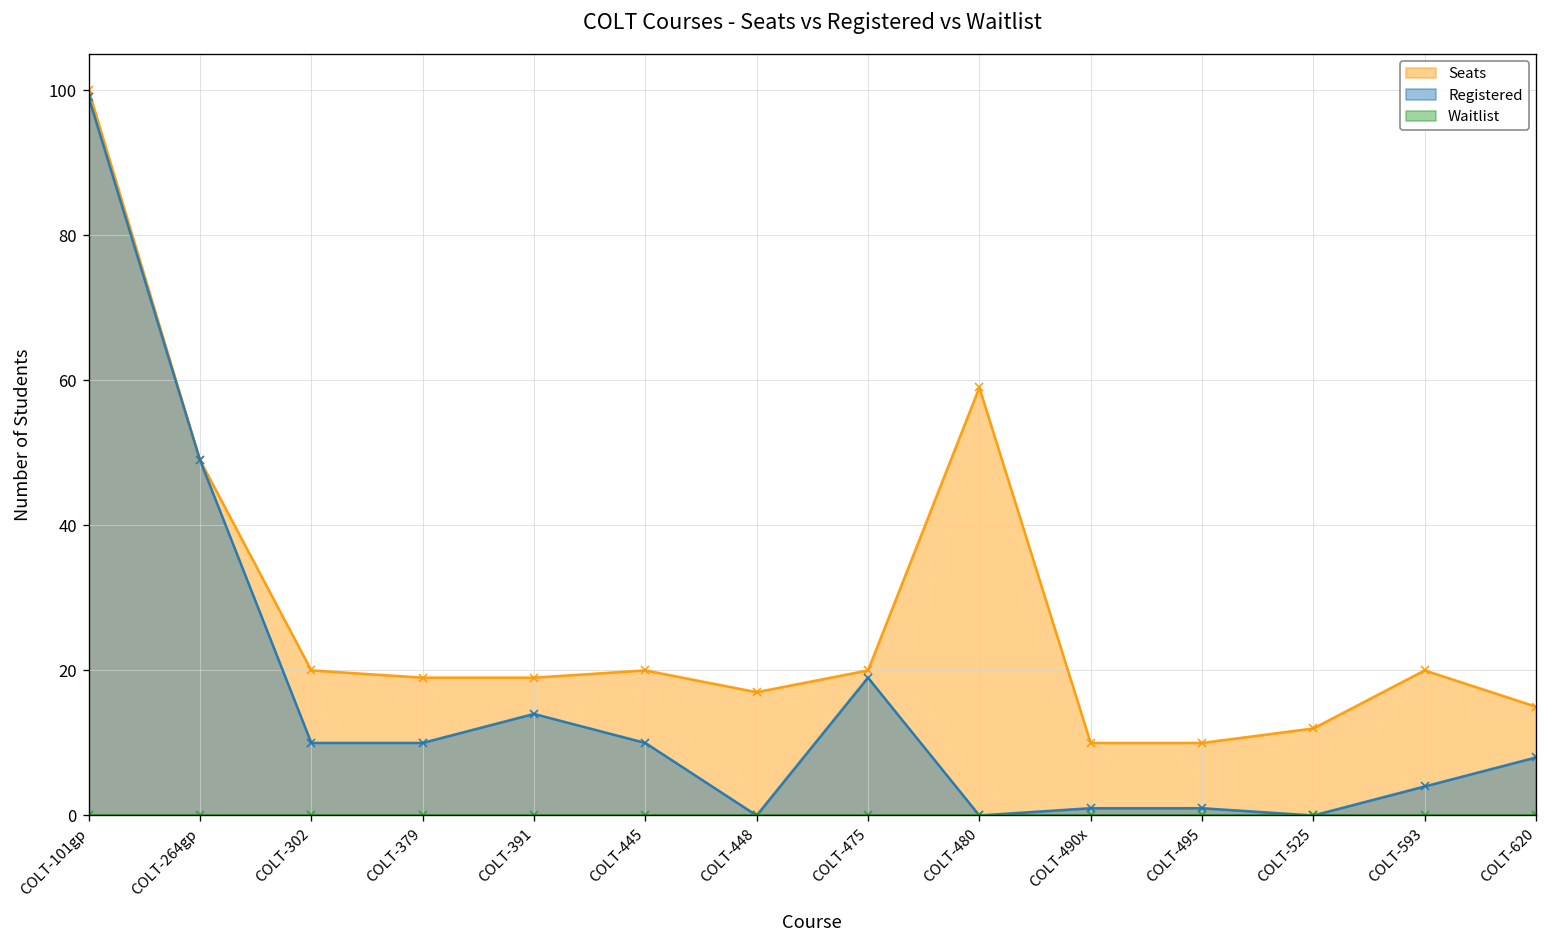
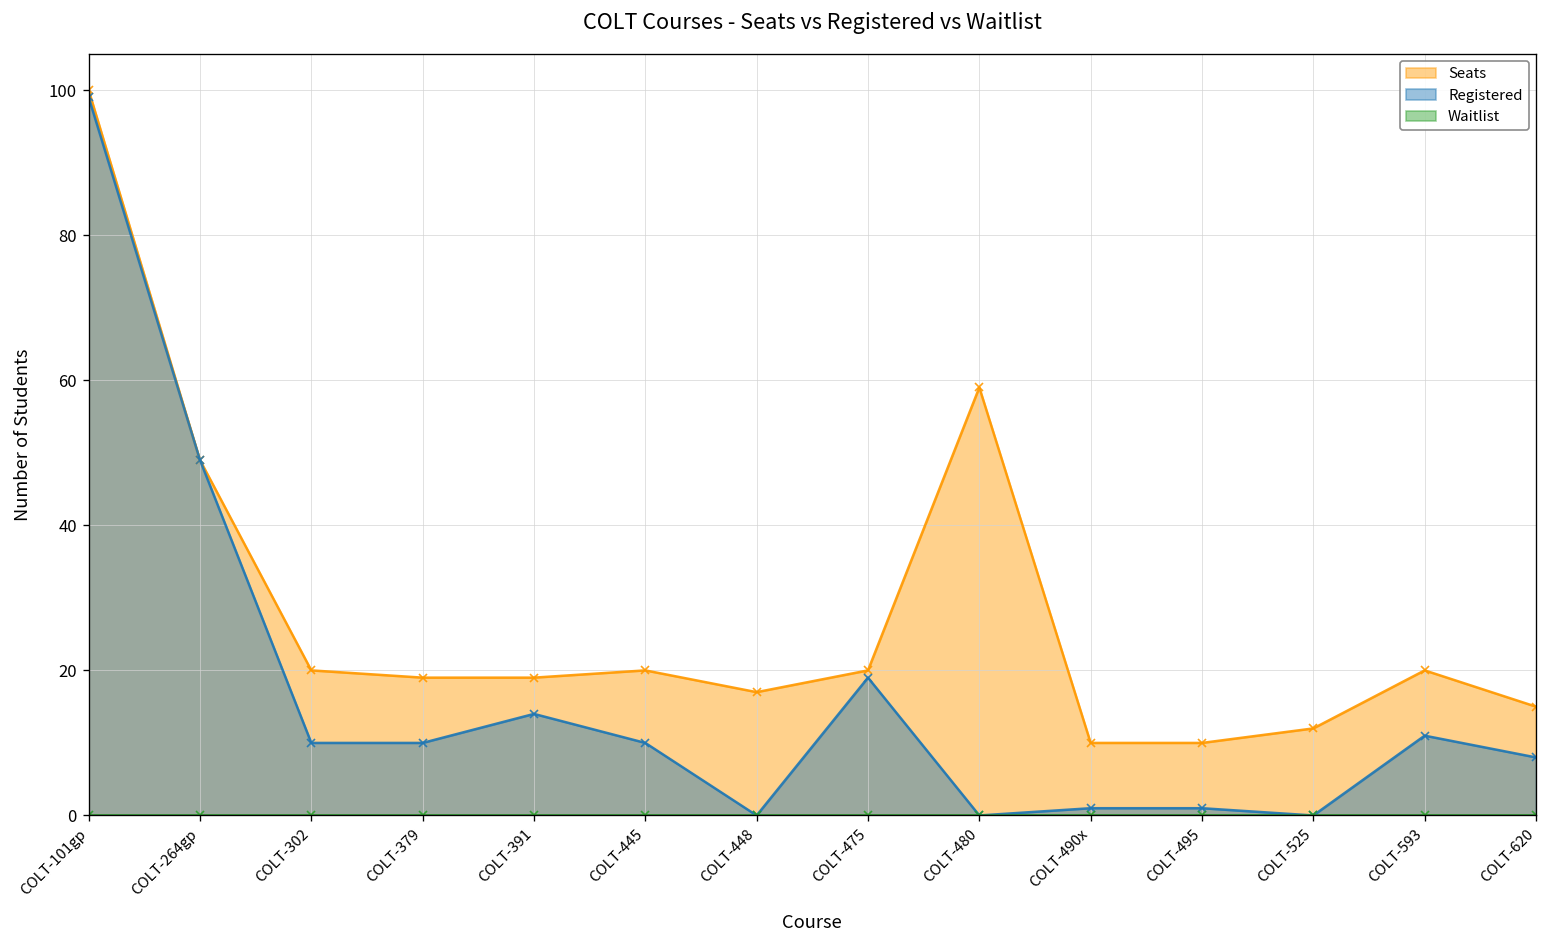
Registered, COLT-593: 4 -> 11
